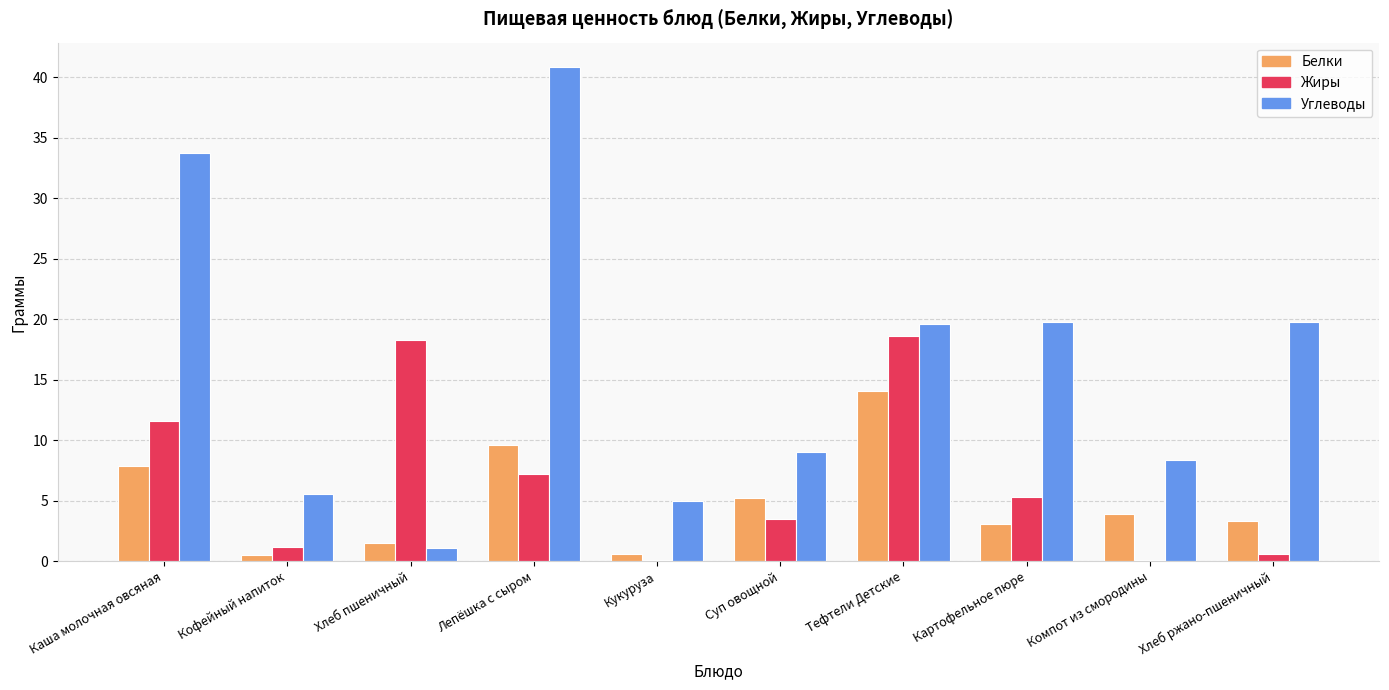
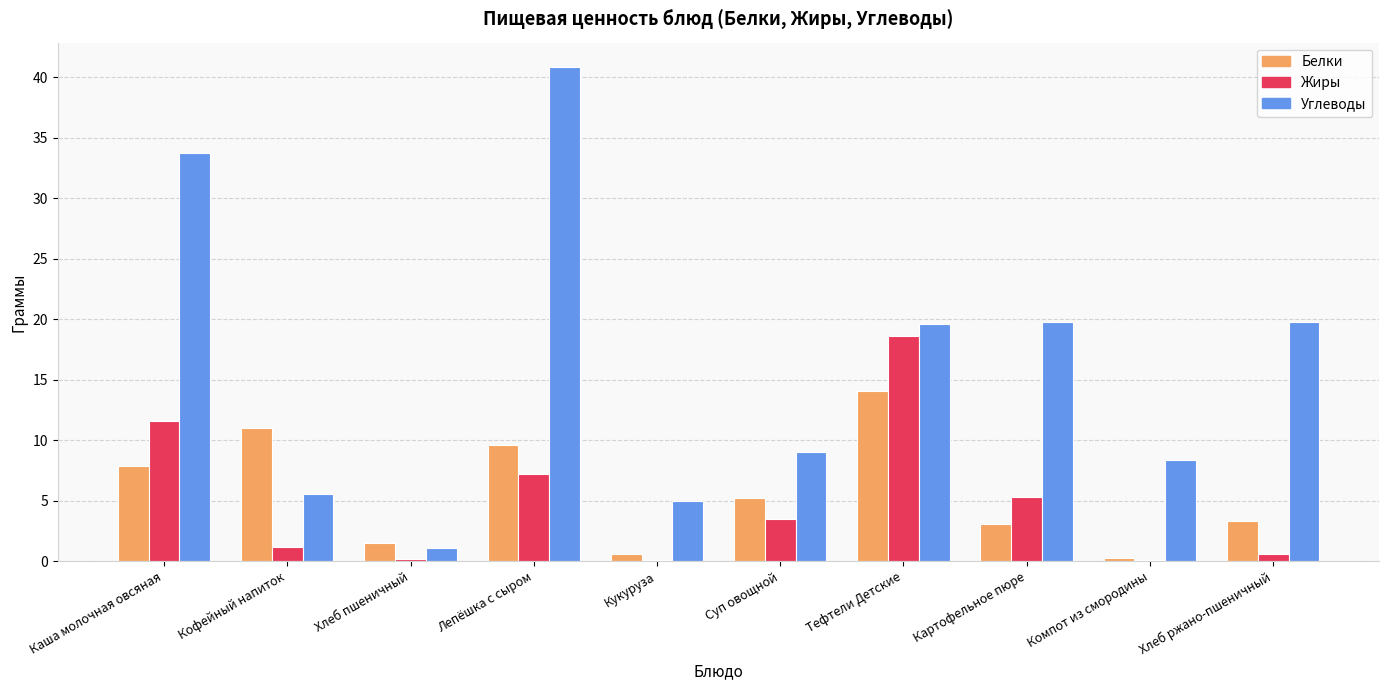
Белки, Кофейный напиток: 0.5 -> 11.0
Жиры, Хлеб пшеничный: 18.3 -> 0.2
Белки, Компот из смородины: 3.9 -> 0.3
